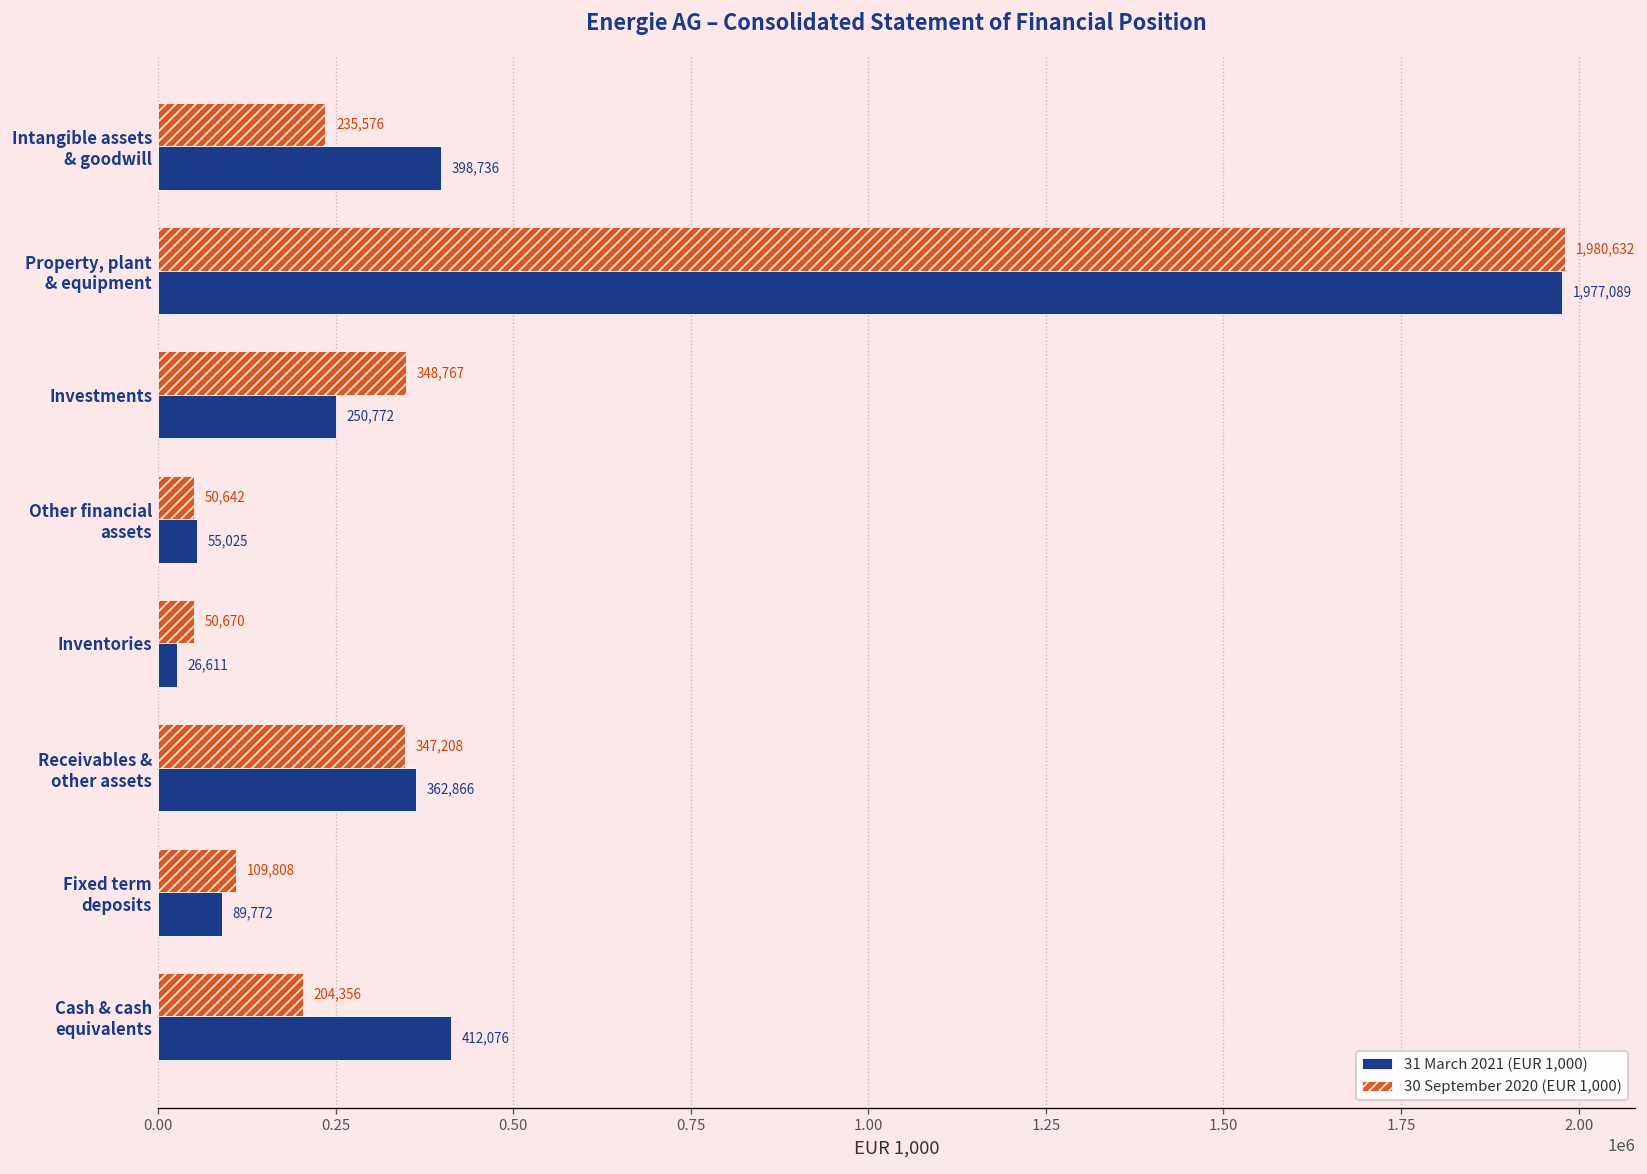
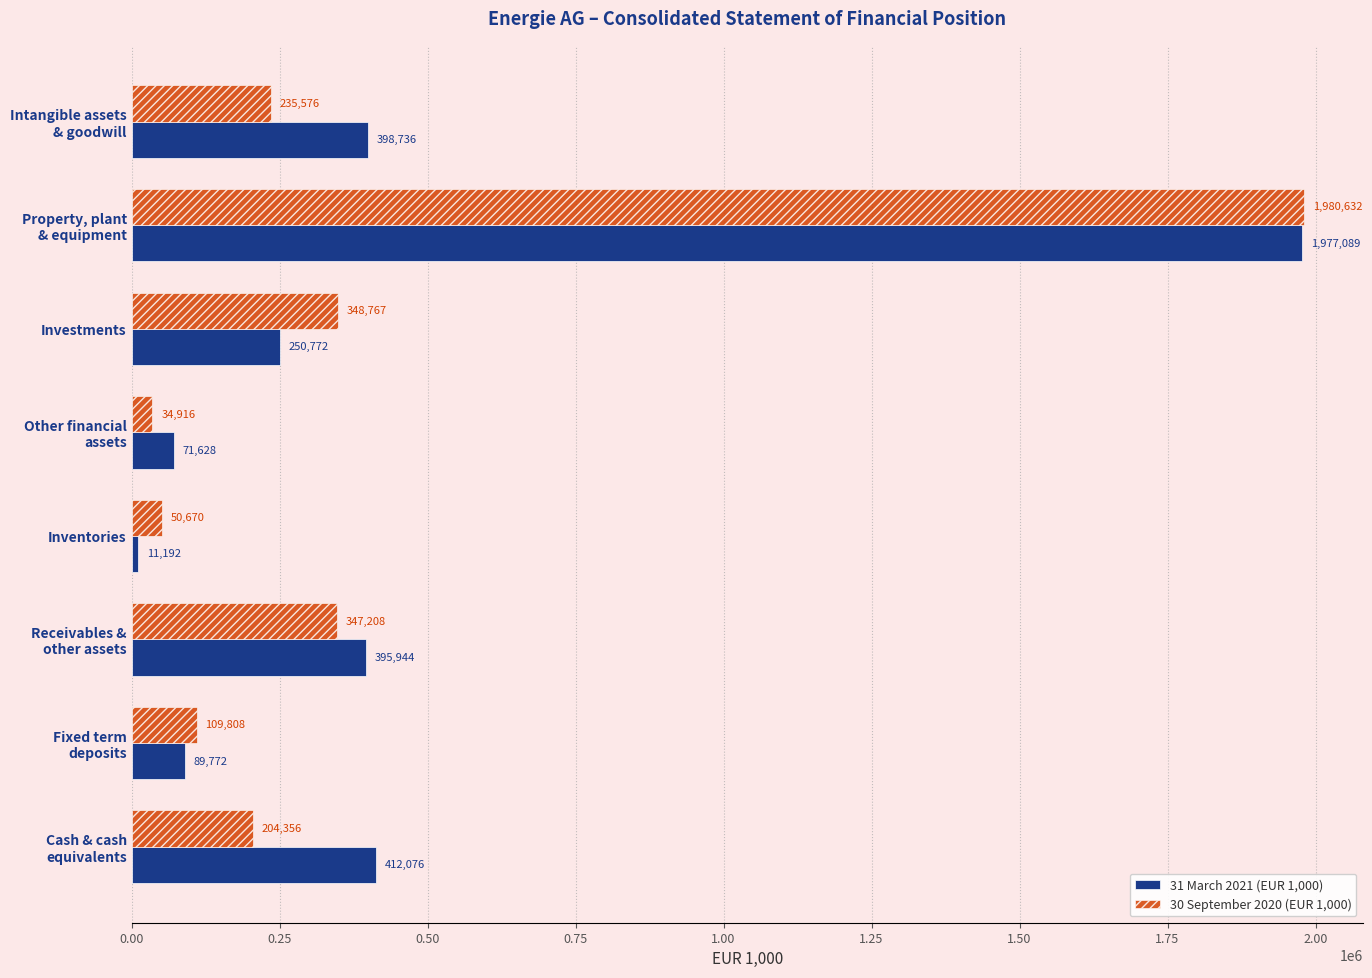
30 September 2020 (EUR 1,000), Other financial assets: 50,642 -> 34,916
31 March 2021 (EUR 1,000), Other financial assets: 55,025 -> 71,628
31 March 2021 (EUR 1,000), Inventories: 26,611 -> 11,192
31 March 2021 (EUR 1,000), Receivables & other assets: 362,866 -> 395,944
